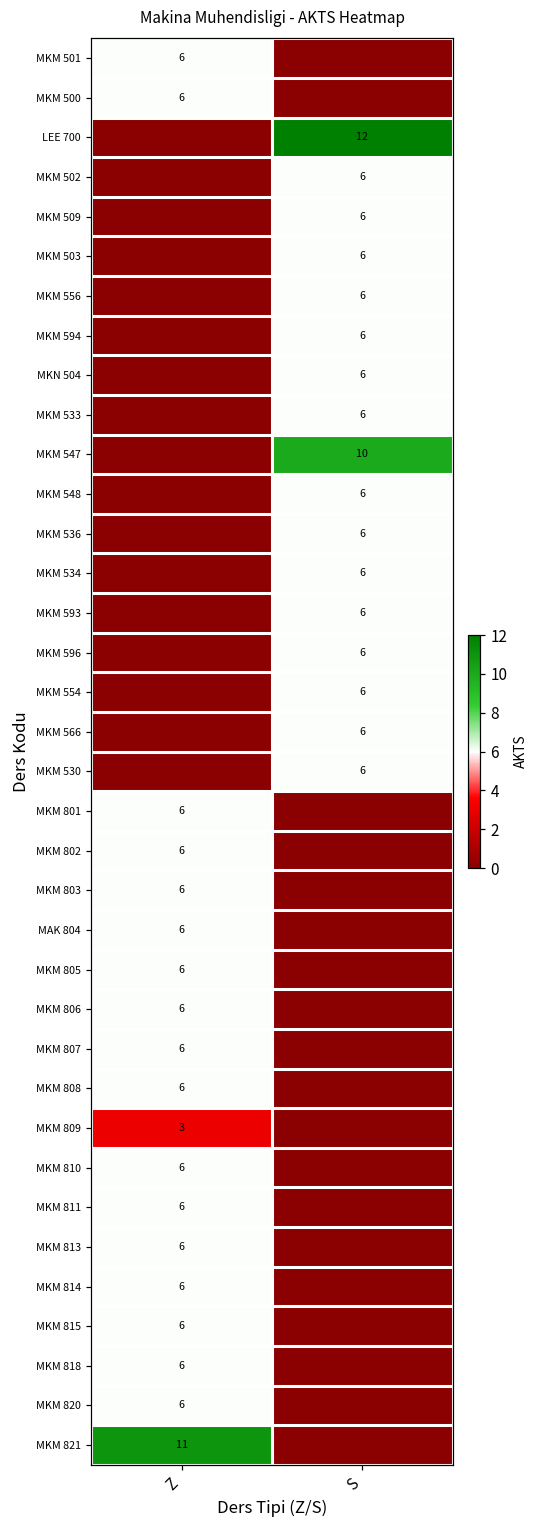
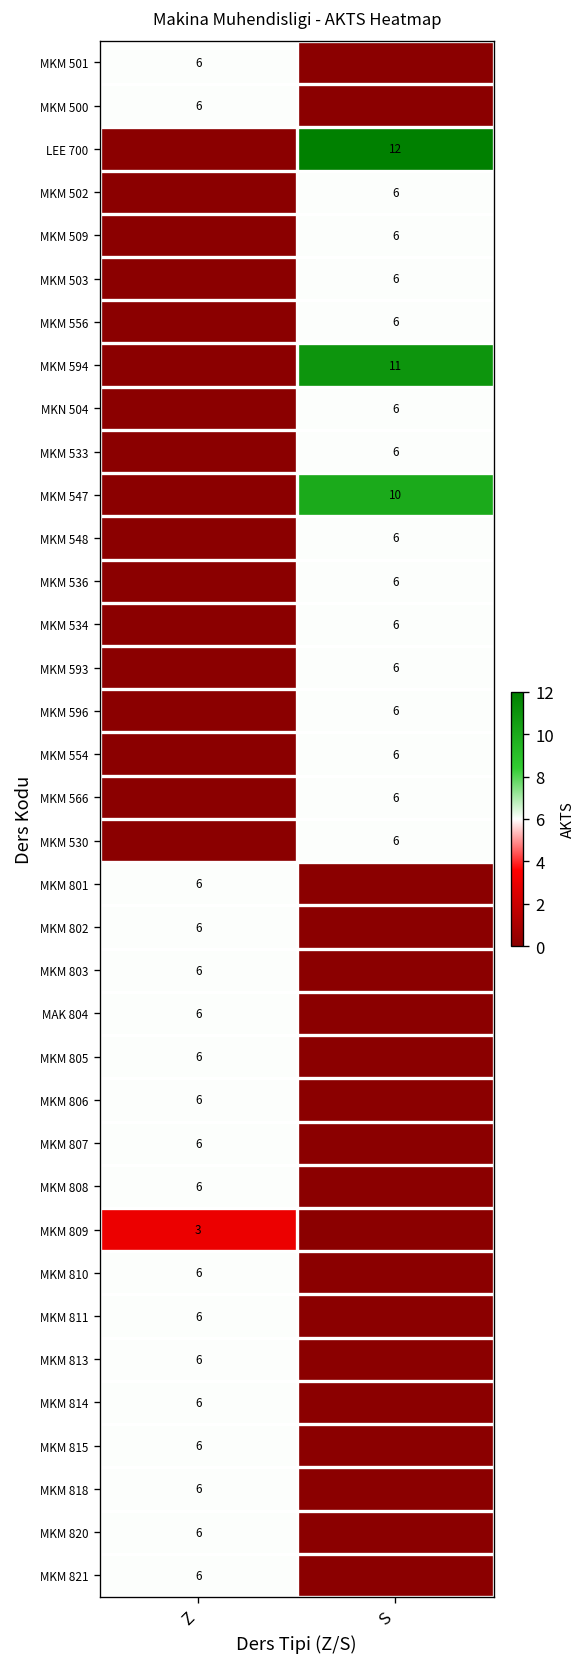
MKM 594, S: 6 -> 11
MKM 821, Z: 11 -> 6
